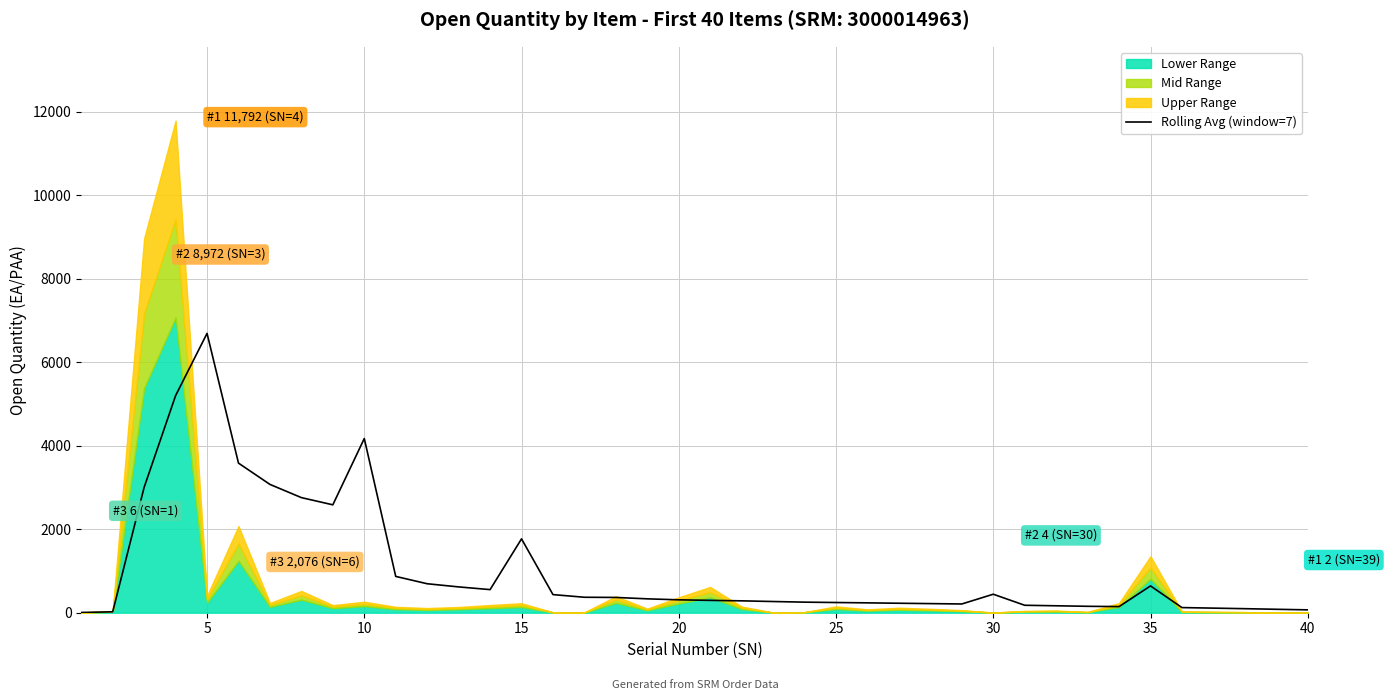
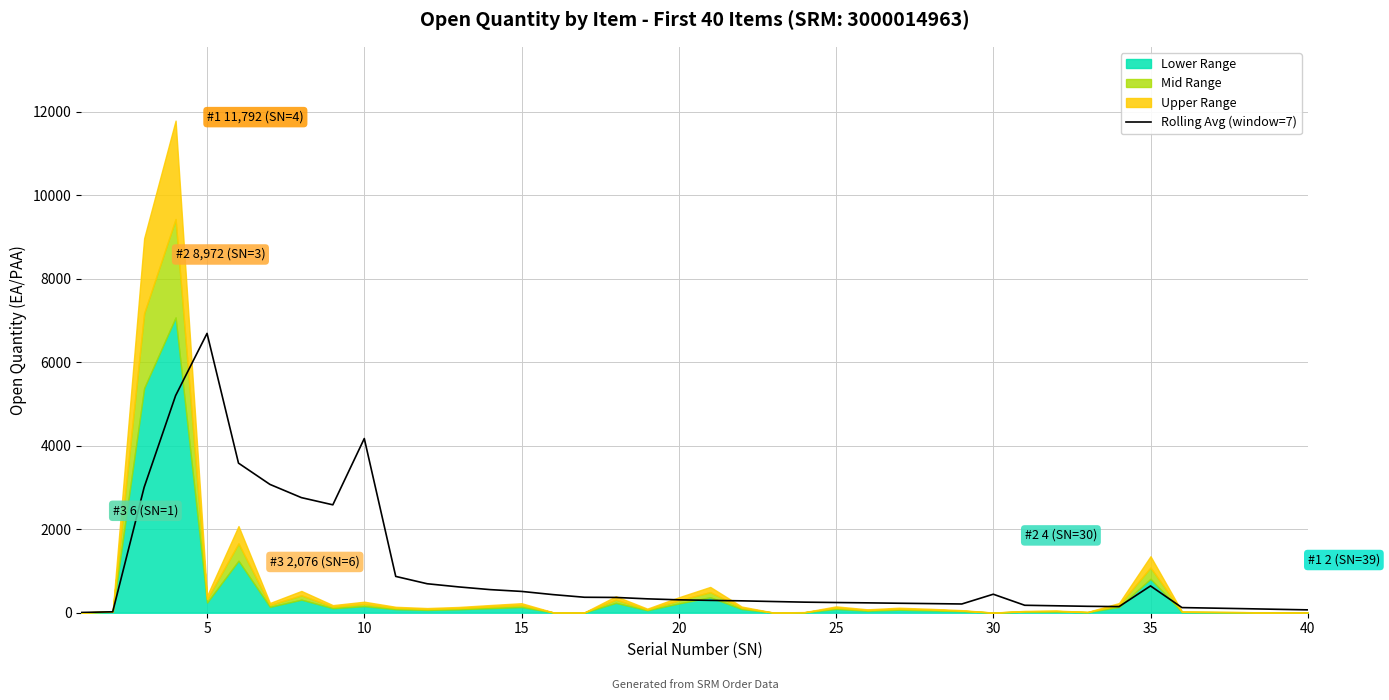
Rolling Avg (window=7), 15: 1800 -> 500
